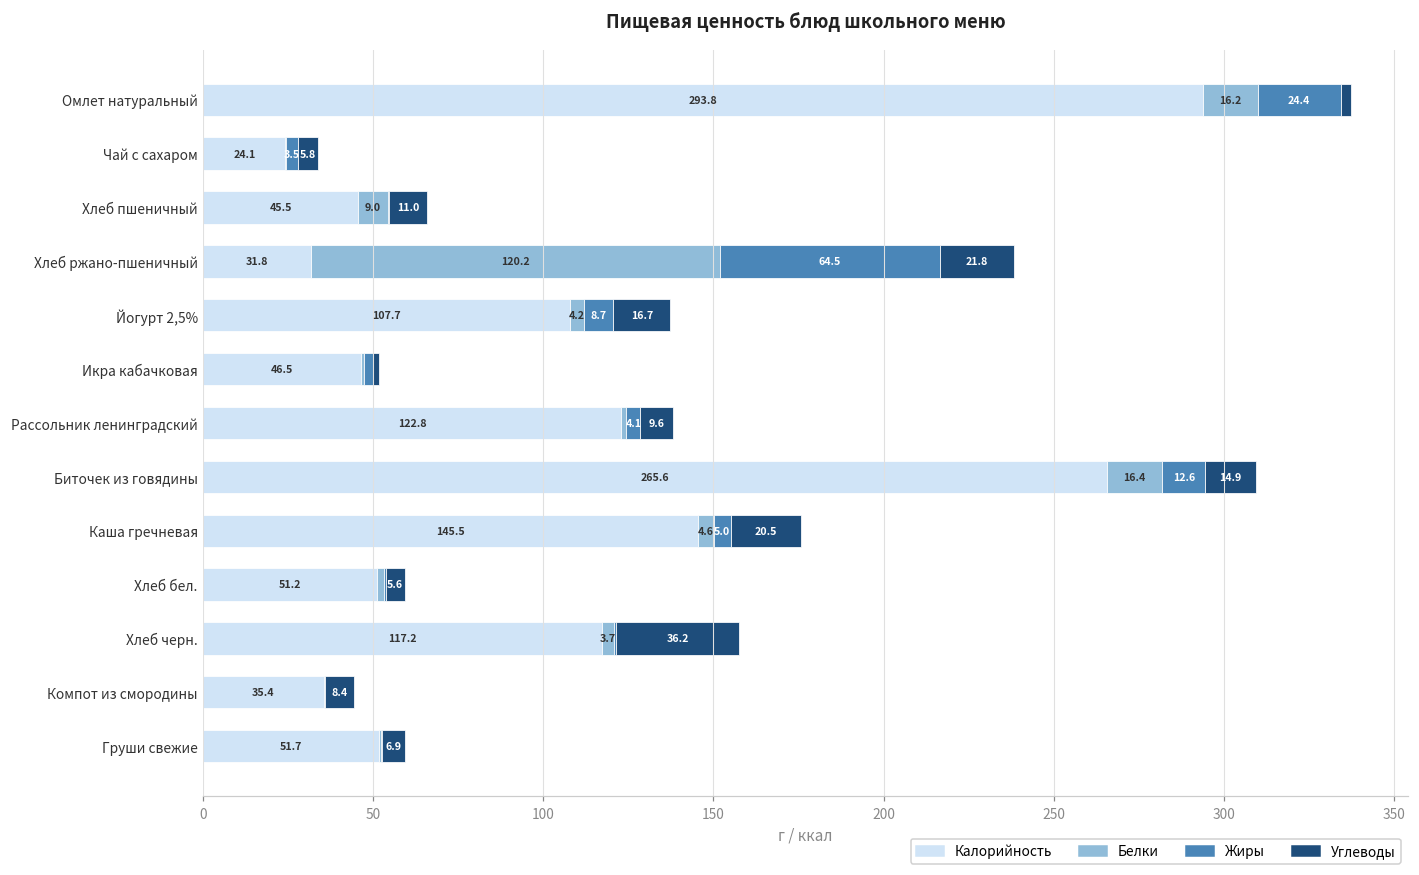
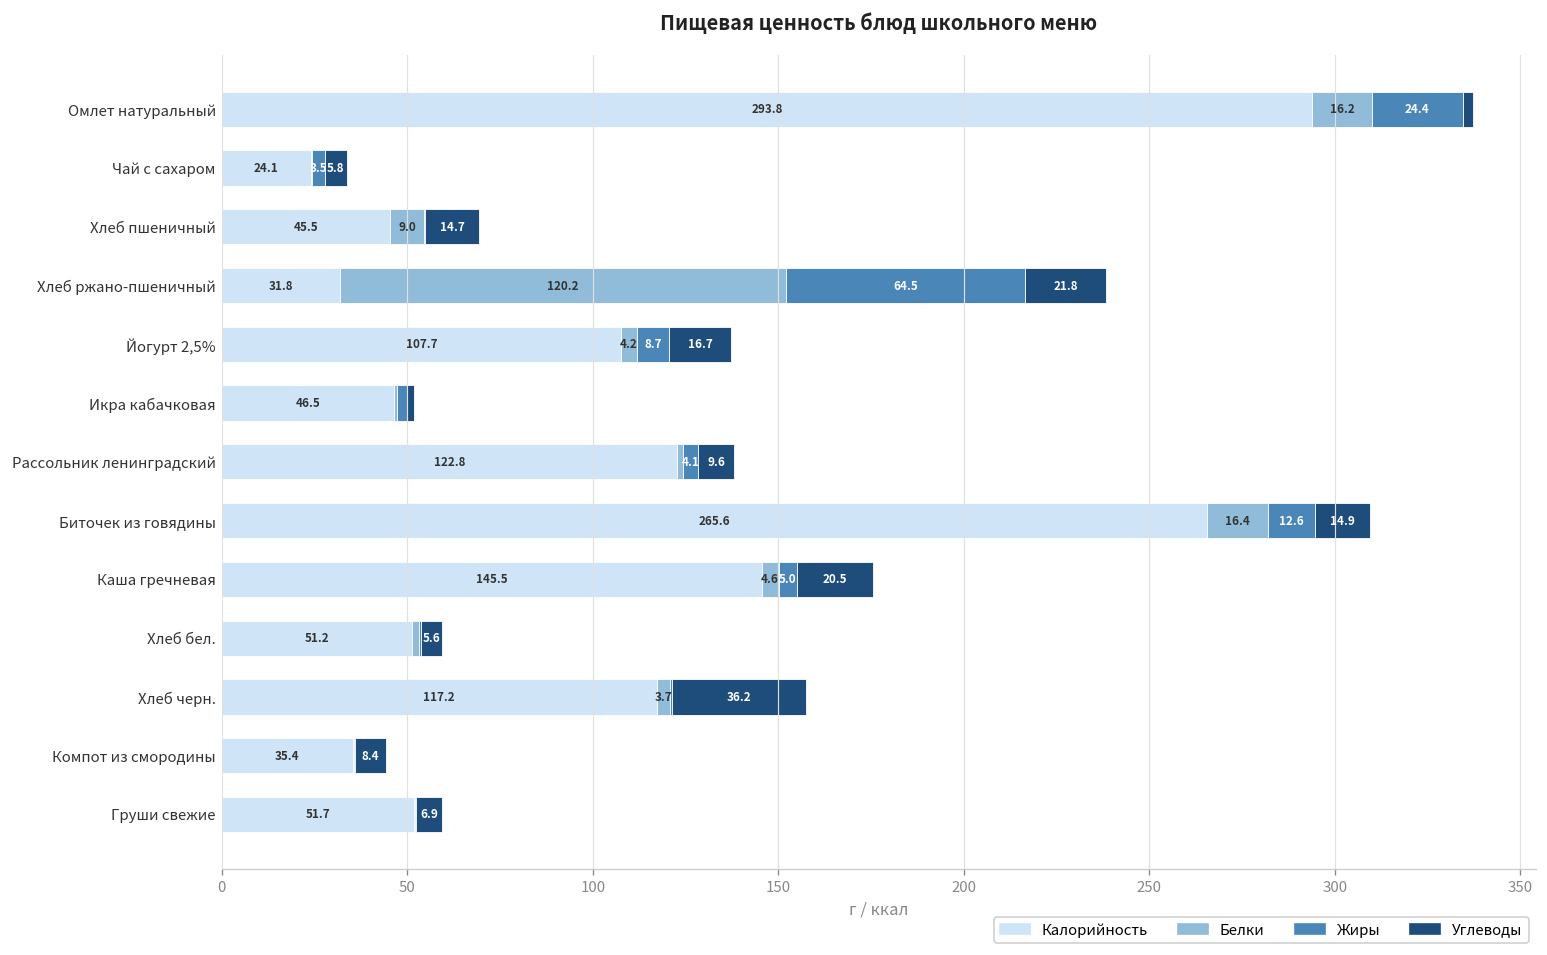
Углеводы, Хлеб пшеничный: 11.0 -> 14.7
